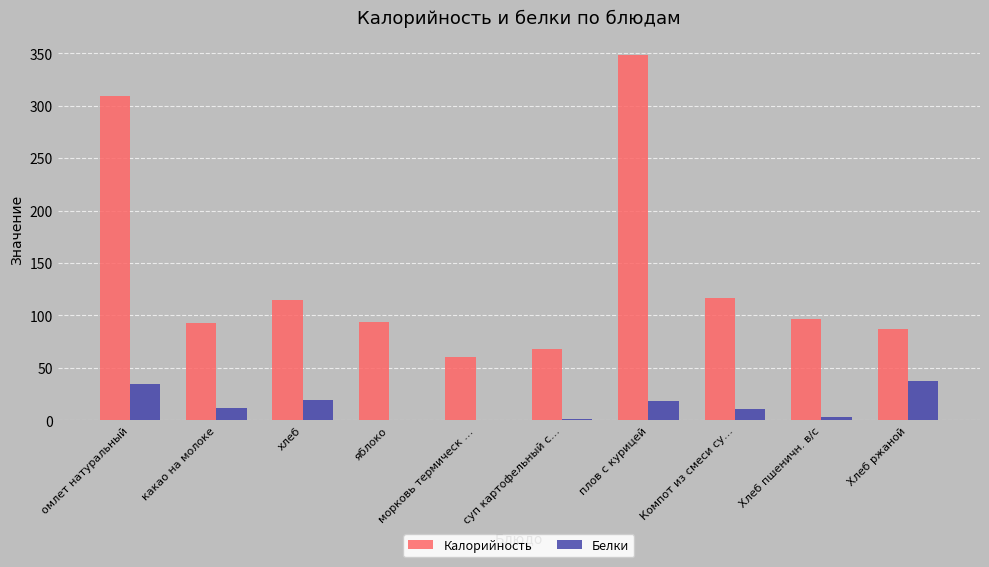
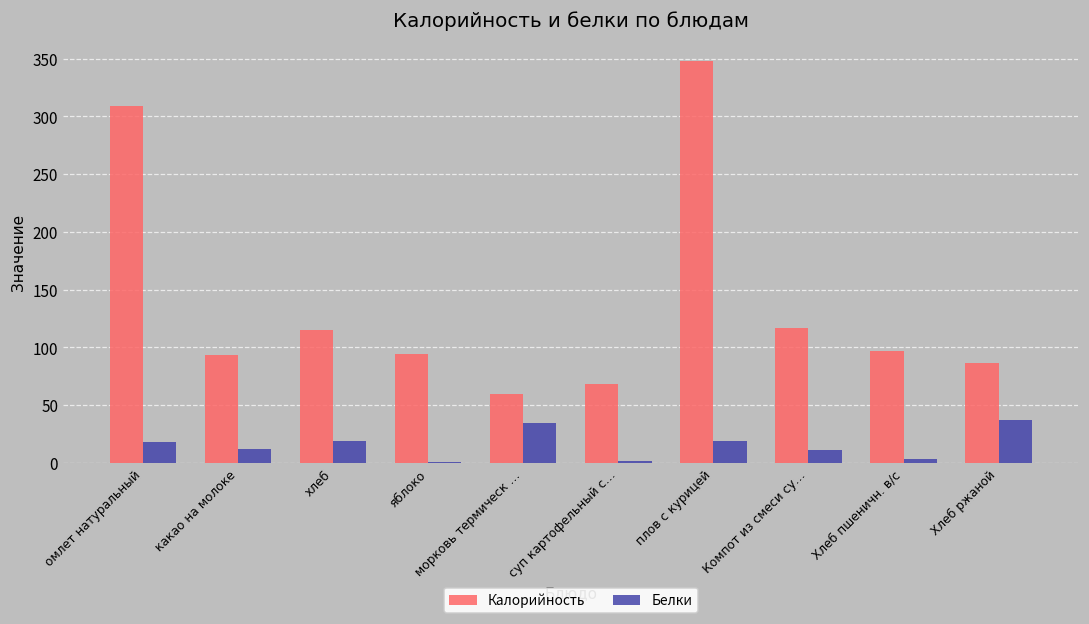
Белки, омлет натуральный: 35 -> 18
Белки, морковь термическ …: 1 -> 35
